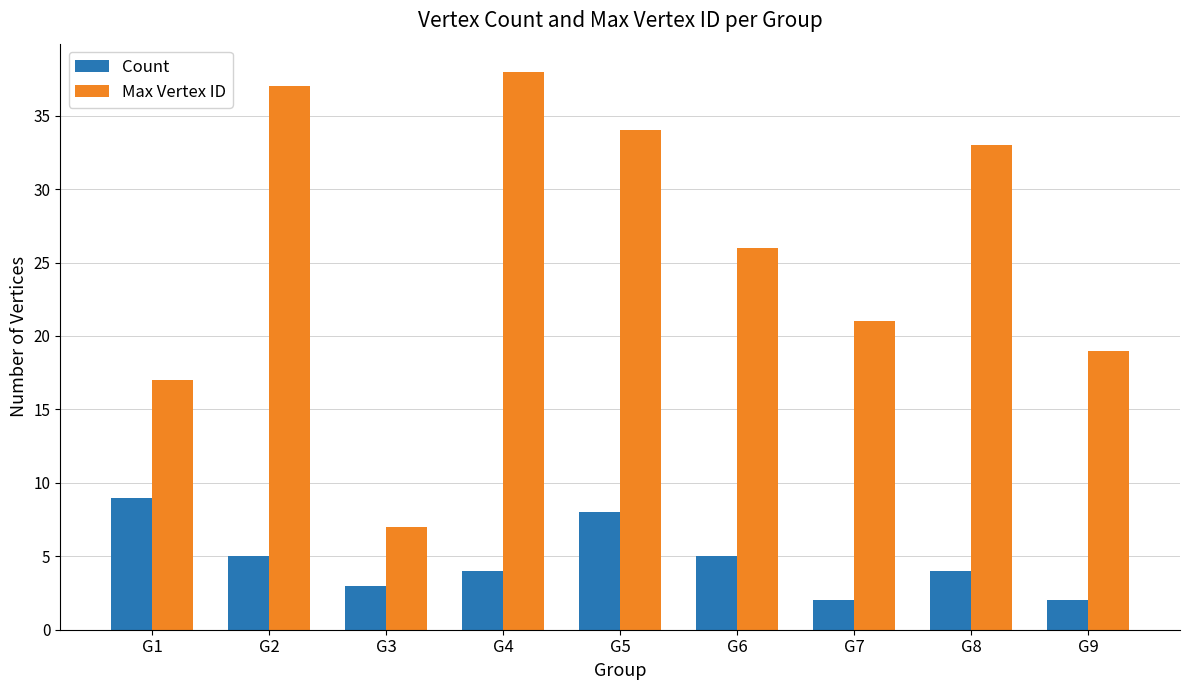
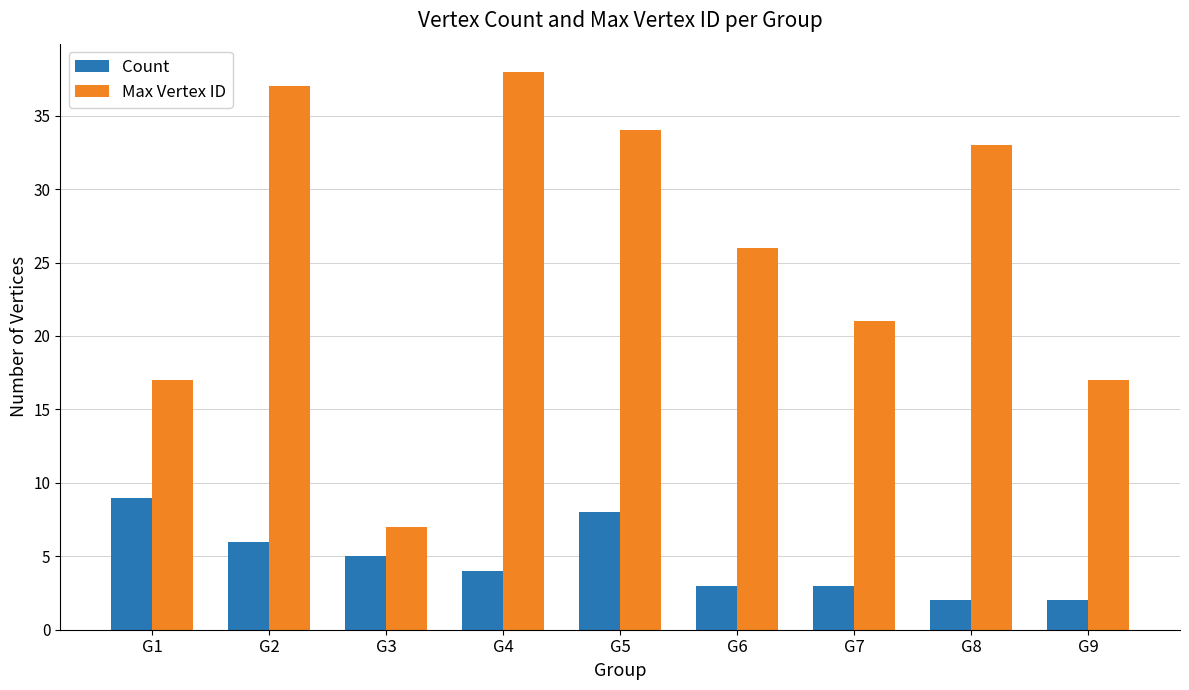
Count, G2: 5 -> 6
Count, G3: 3 -> 5
Count, G6: 5 -> 3
Count, G7: 2 -> 3
Count, G8: 4 -> 2
Max Vertex ID, G9: 19 -> 17
